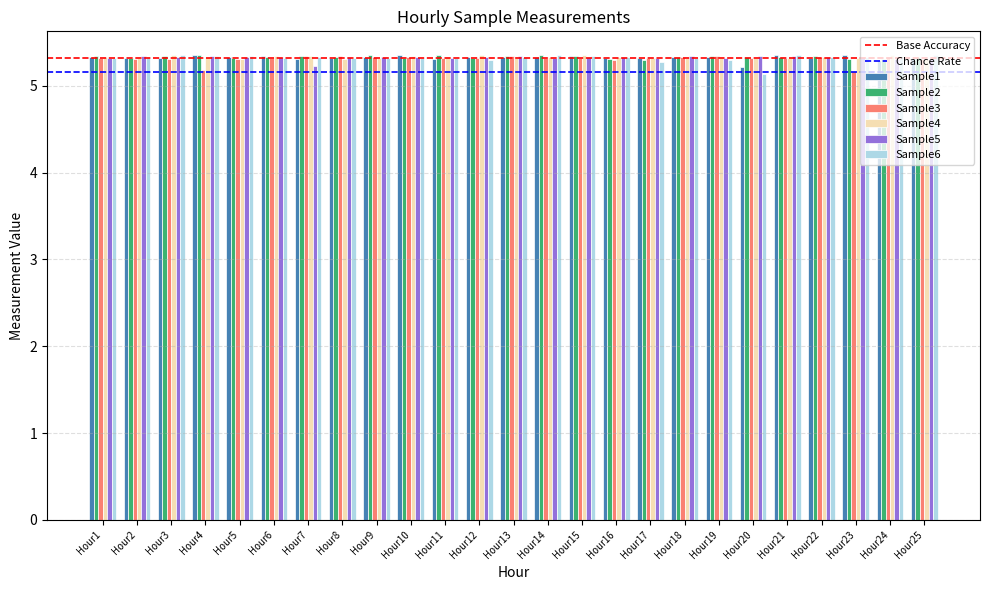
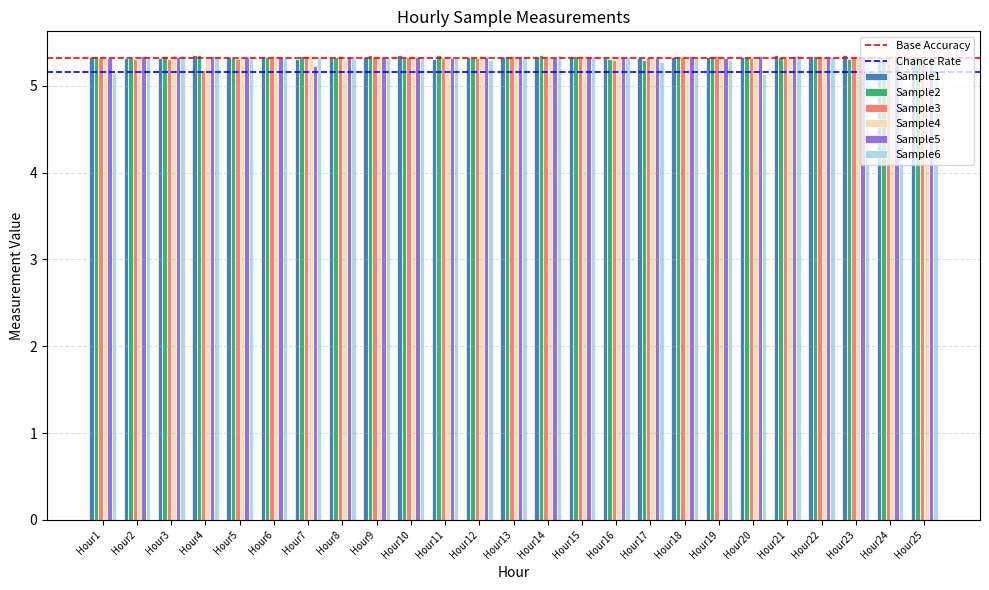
Sample6, Hour1: 5.3 -> 5.1
Sample1, Hour20: 5.2 -> 5.3
Sample3, Hour23: 5.2 -> 5.3
